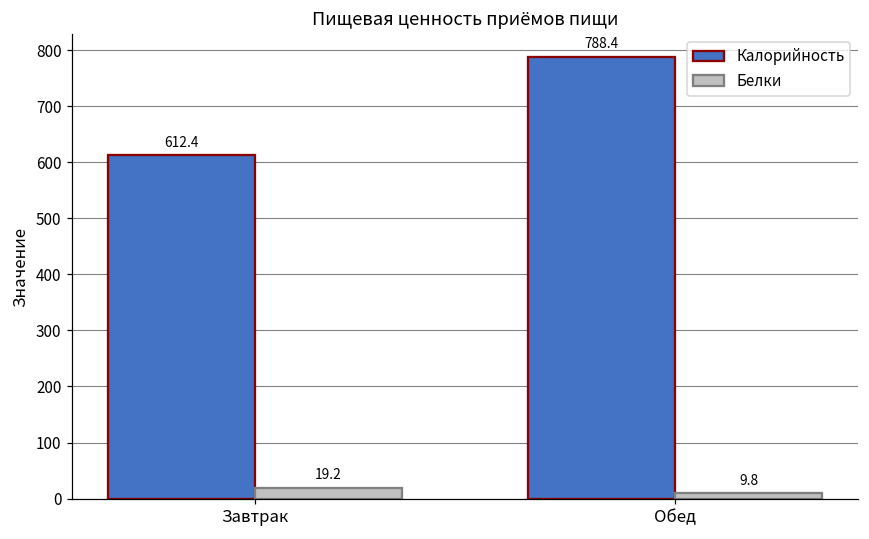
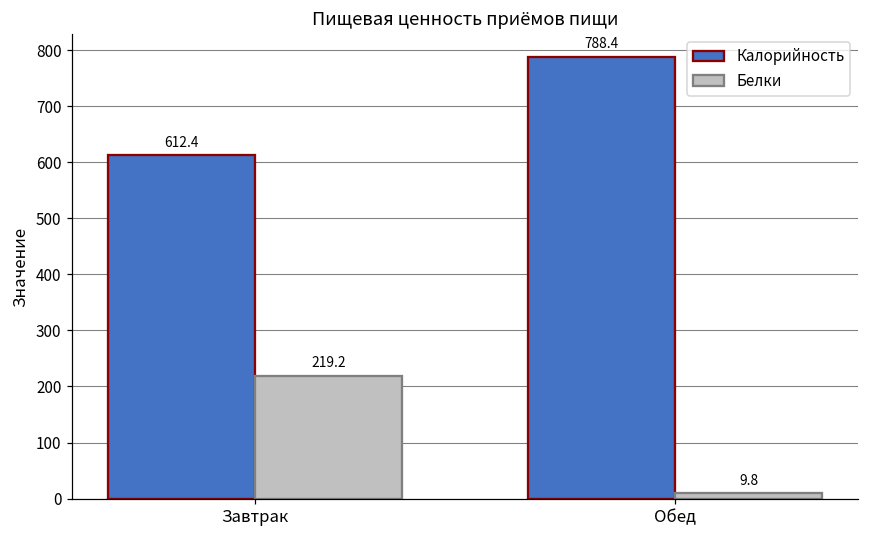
Белки, Завтрак: 19.2 -> 219.2
